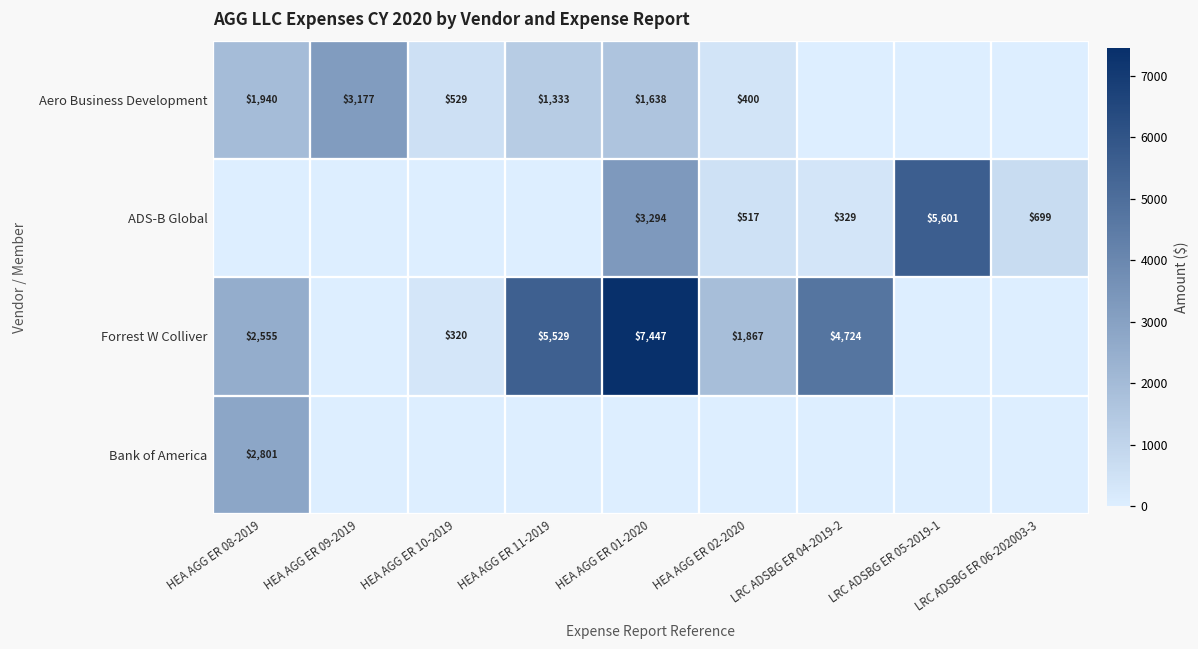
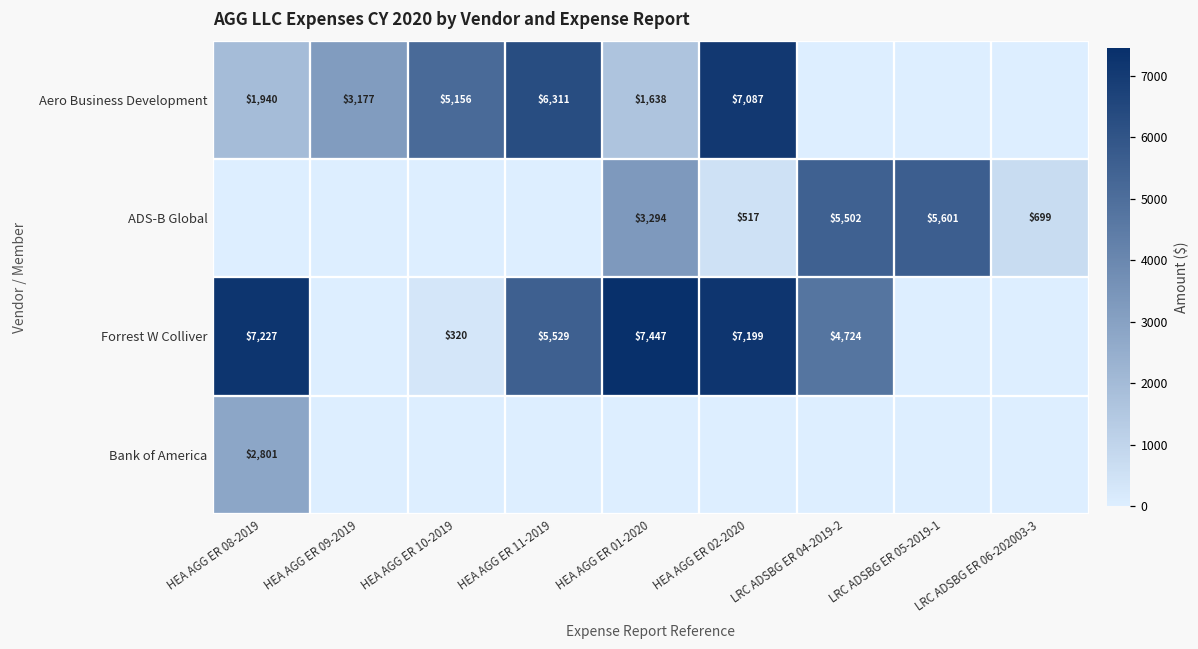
Aero Business Development, HEA AGG ER 10-2019: $529 -> $5,156
Aero Business Development, HEA AGG ER 11-2019: $1,333 -> $6,311
Aero Business Development, HEA AGG ER 02-2020: $400 -> $7,087
ADS-B Global, LRC ADSBG ER 04-2019-2: $329 -> $5,502
Forrest W Colliver, HEA AGG ER 08-2019: $2,555 -> $7,227
Forrest W Colliver, HEA AGG ER 02-2020: $1,867 -> $7,199
